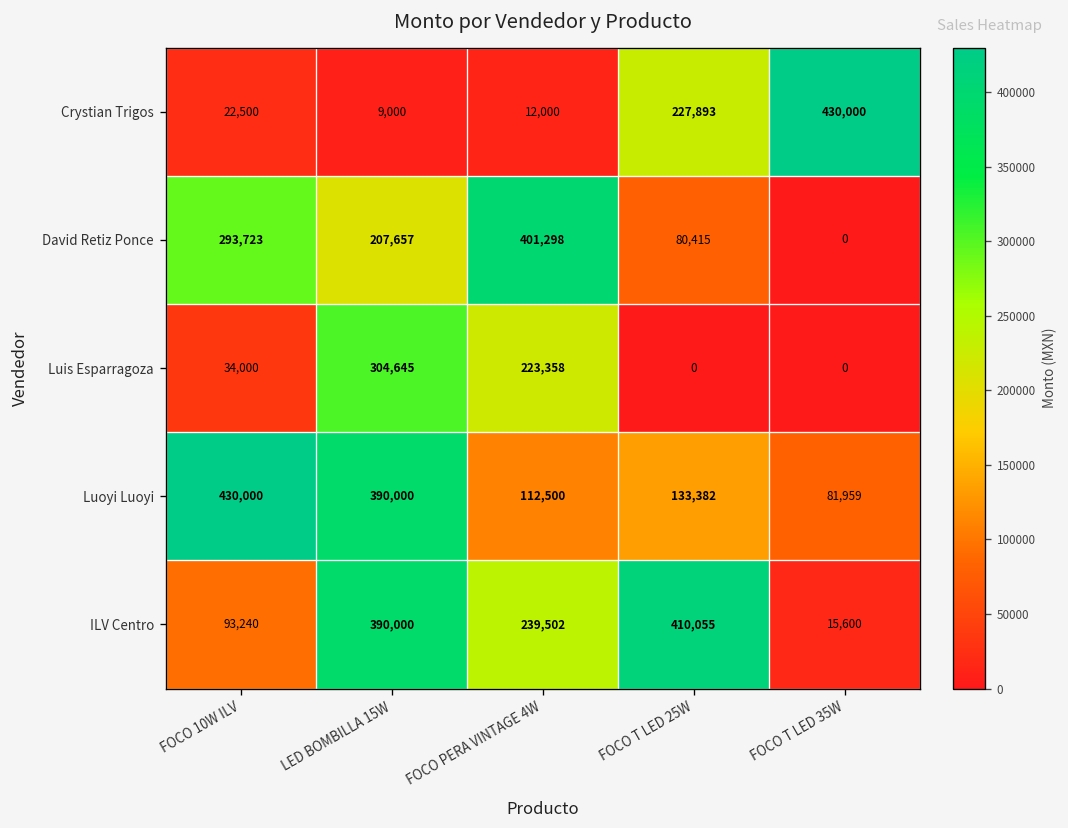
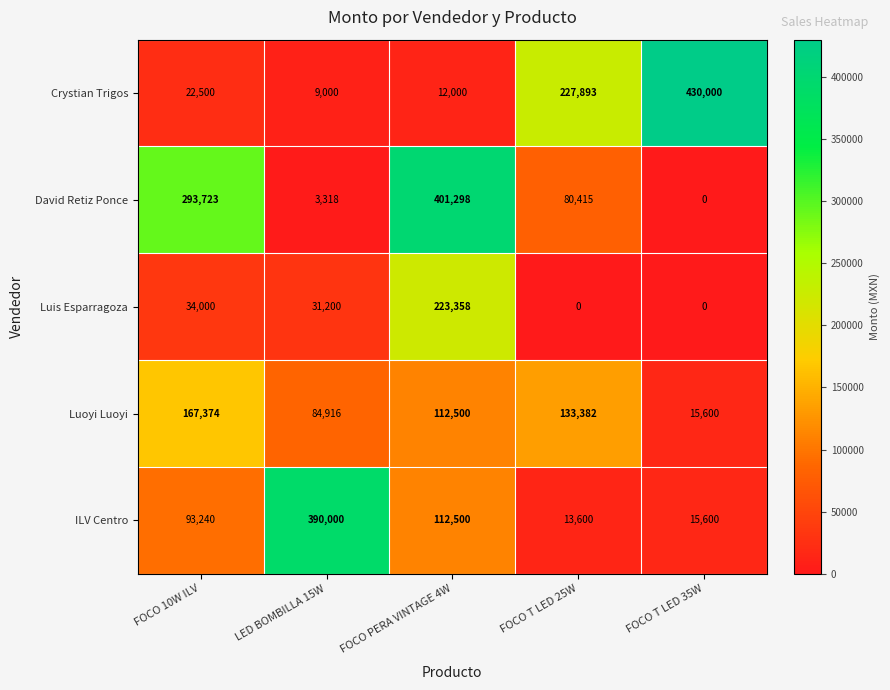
David Retiz Ponce, LED BOMBILLA 15W: 207,657 -> 3,318
Luis Esparragoza, LED BOMBILLA 15W: 304,645 -> 31,200
Luoyi Luoyi, FOCO 10W ILV: 430,000 -> 167,374
Luoyi Luoyi, LED BOMBILLA 15W: 390,000 -> 84,916
Luoyi Luoyi, FOCO T LED 35W: 81,959 -> 15,600
ILV Centro, FOCO PERA VINTAGE 4W: 239,502 -> 112,500
ILV Centro, FOCO T LED 25W: 410,055 -> 13,600
